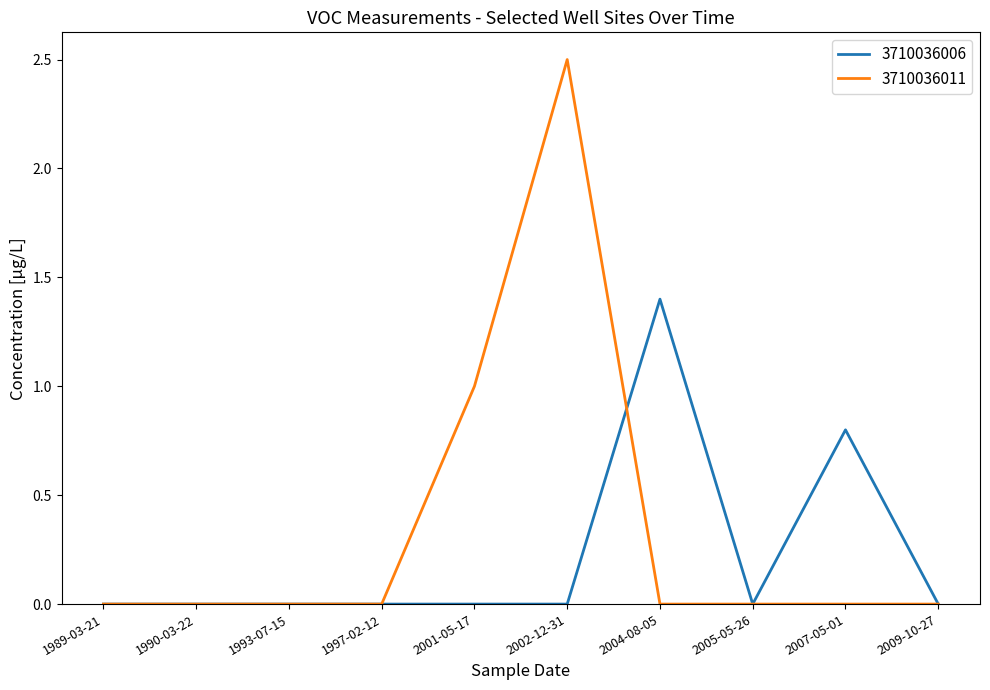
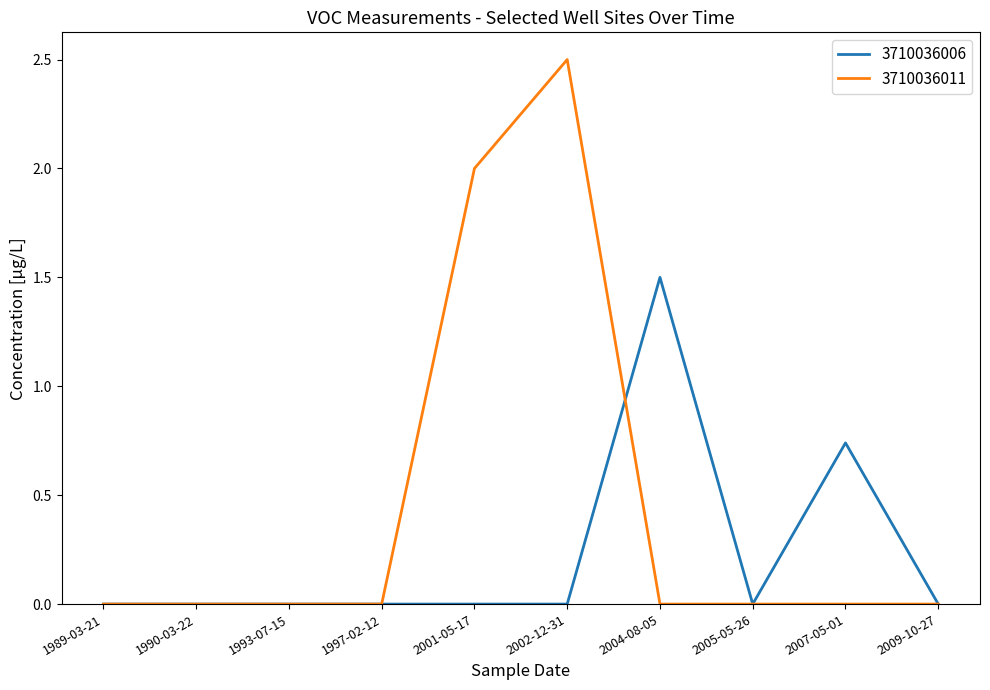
3710036011, 2001-05-17: 1 -> 2
3710036006, 2004-08-05: 1.4 -> 1.5
3710036006, 2007-05-01: 0.80 -> 0.74
